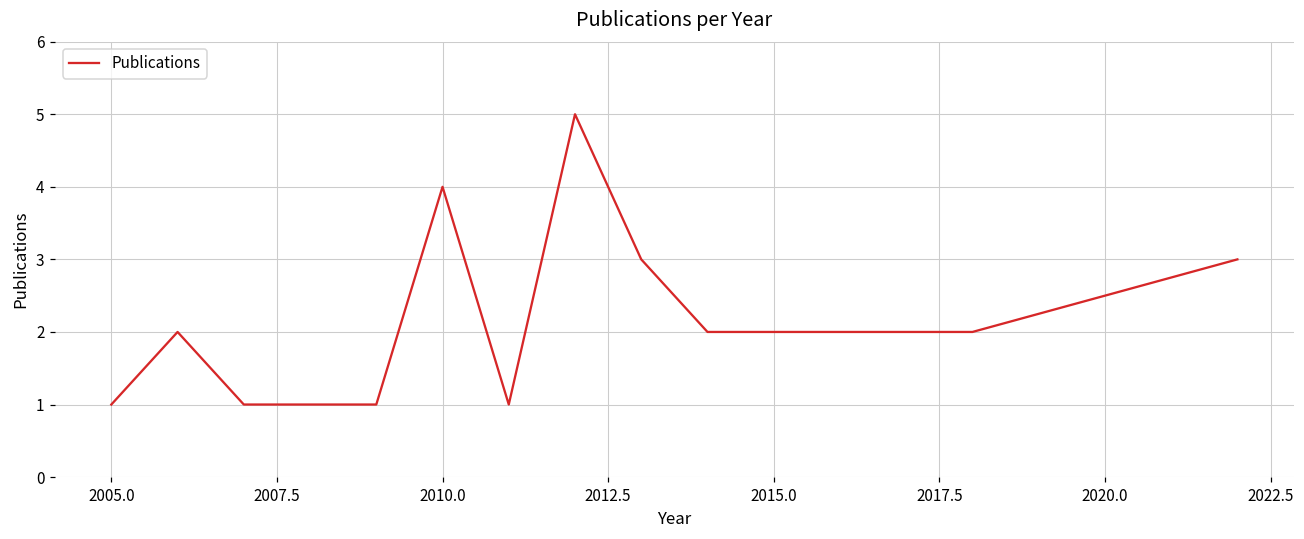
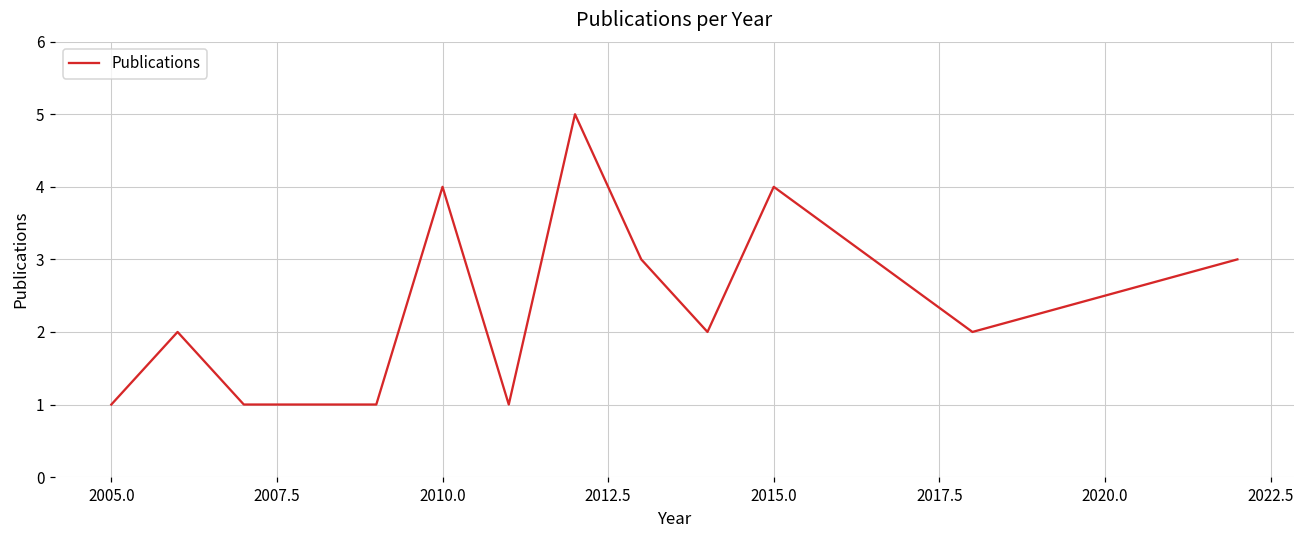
2015.0: 2 -> 4
